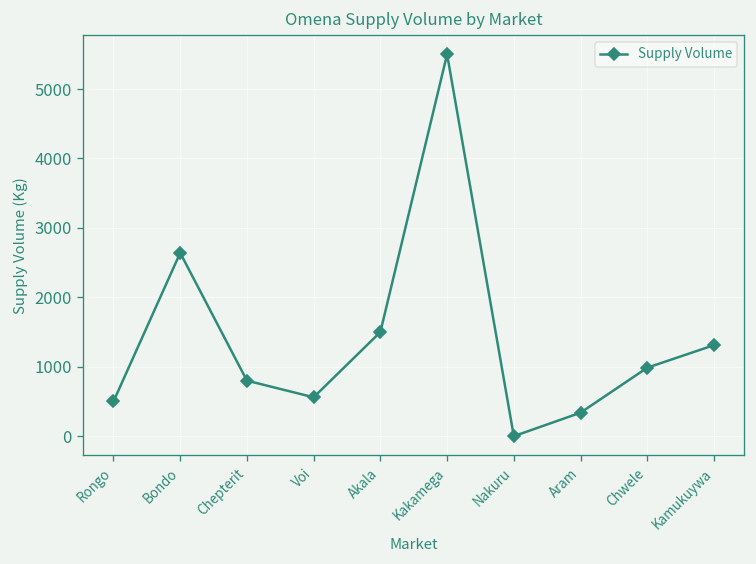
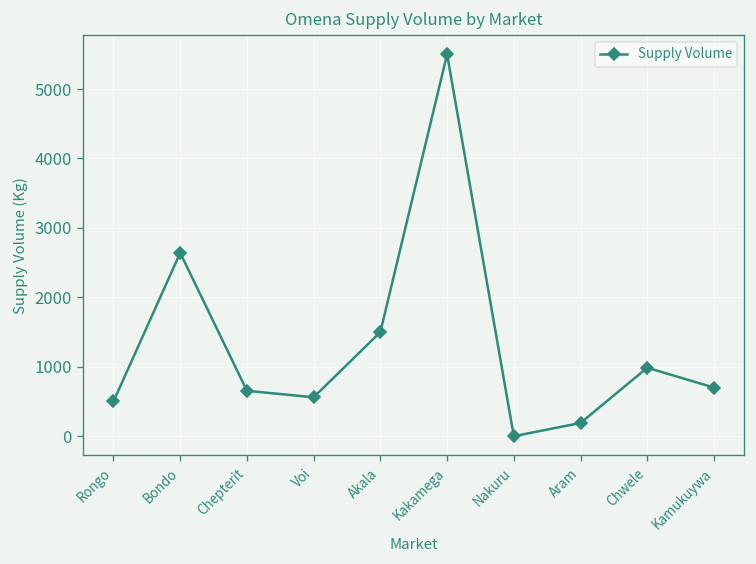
Chepterit: 800 -> 700
Aram: 300 -> 200
Kamukuywa: 1300 -> 700
